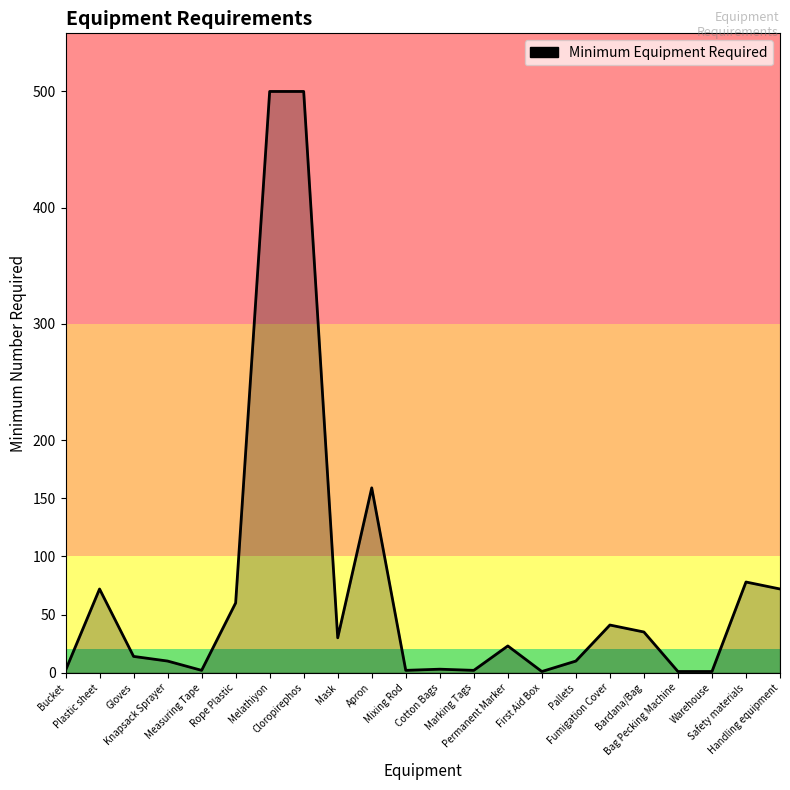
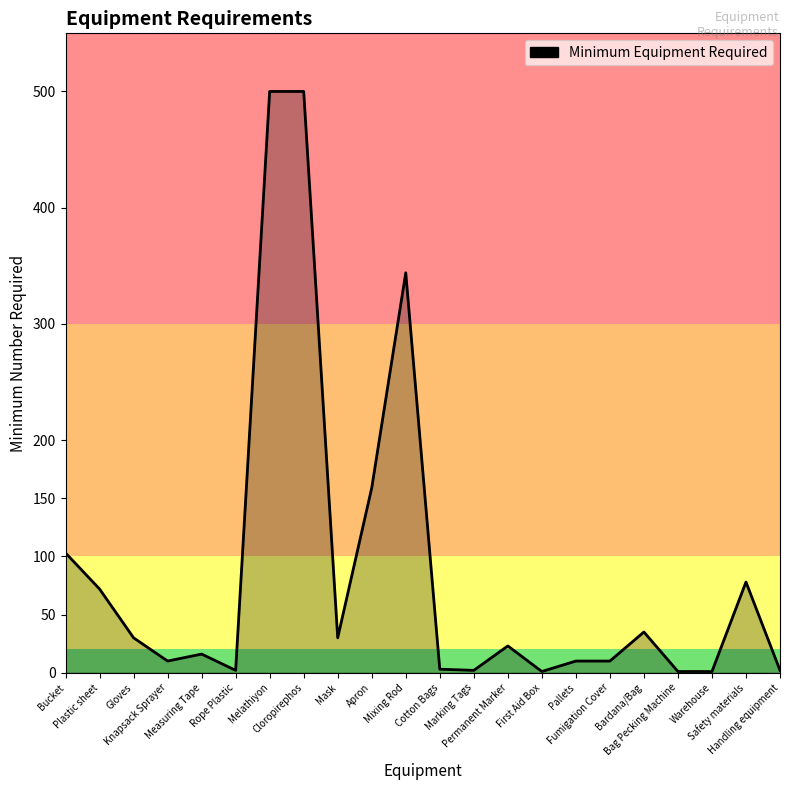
Bucket: 2 -> 103
Gloves: 14 -> 30
Measuring Tape: 2 -> 16
Rope Plastic: 60 -> 2
Mixing Rod: 2 -> 344
Fumigation Cover: 41 -> 10
Handling equipment: 72 -> 2
